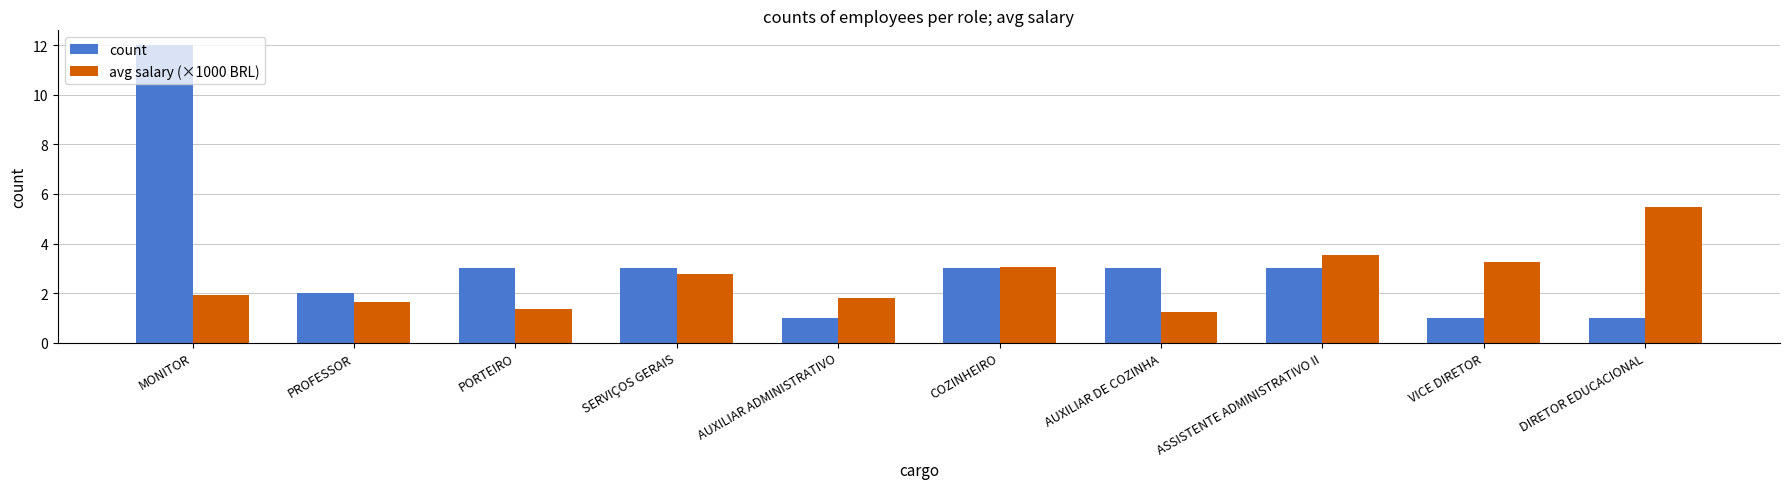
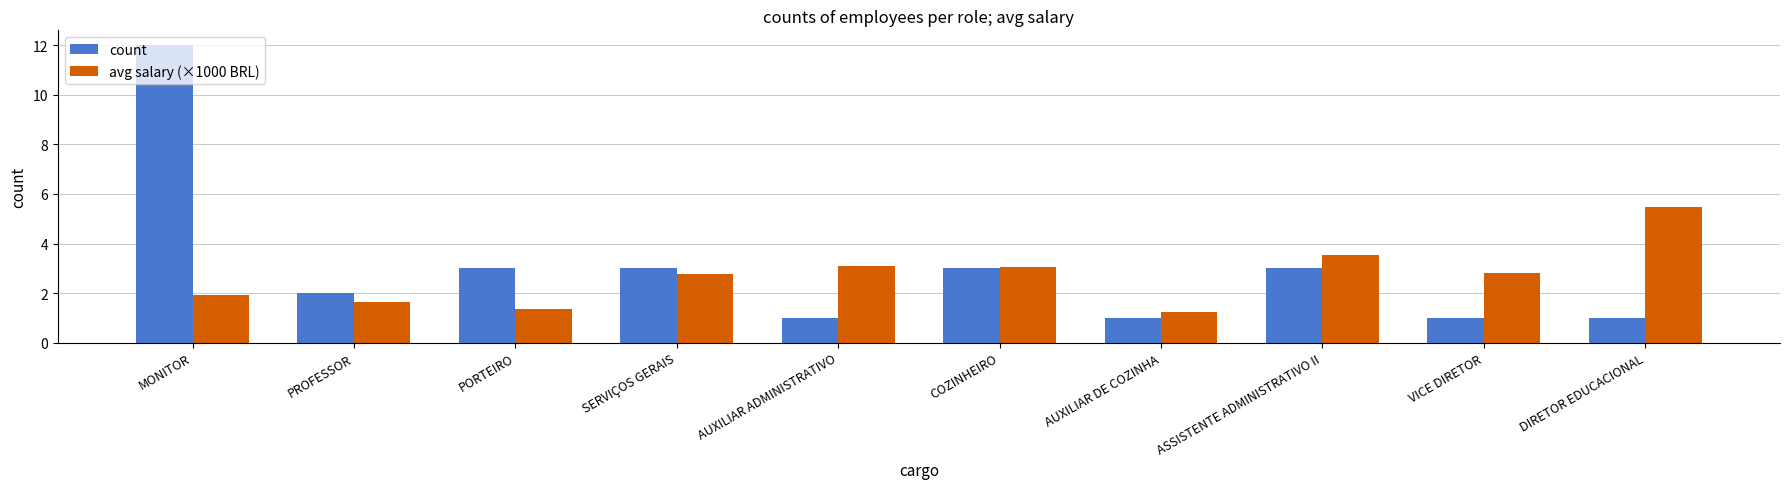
avg salary (×1000 BRL), AUXILIAR ADMINISTRATIVO: 1.8 -> 3.1
count, AUXILIAR DE COZINHA: 3 -> 1
avg salary (×1000 BRL), VICE DIRETOR: 3.3 -> 2.8
